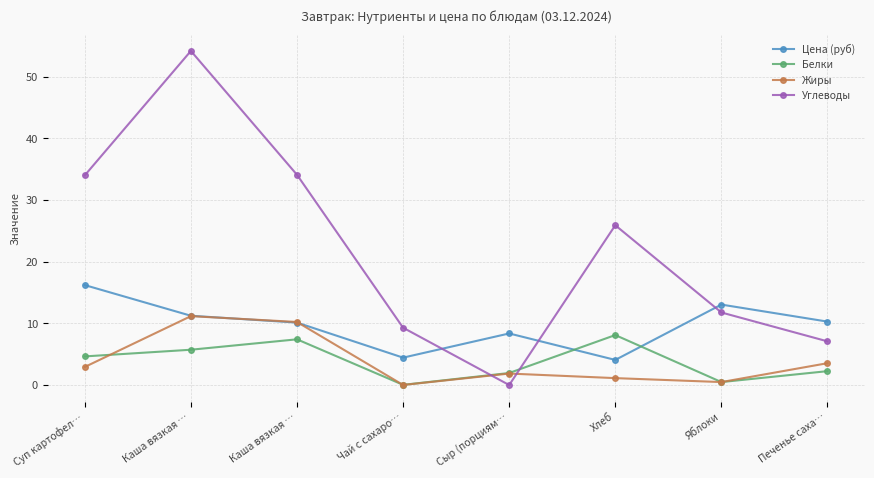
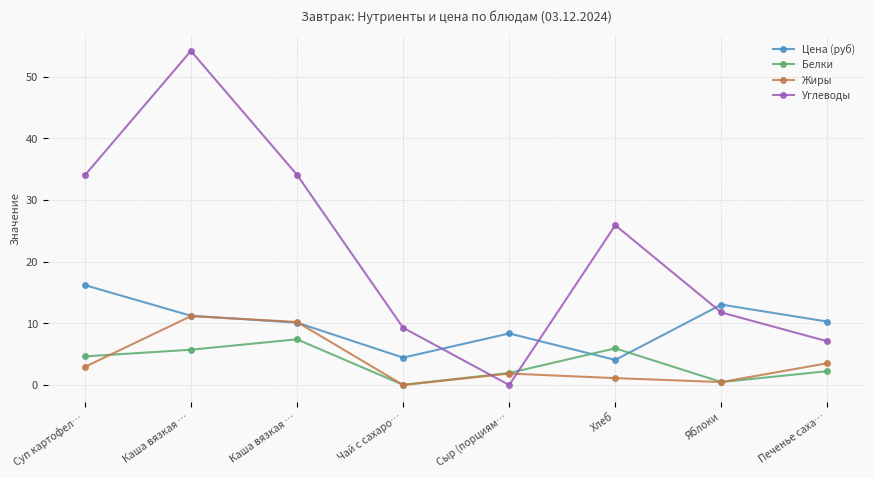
Белки, Хлеб: 8 -> 6
